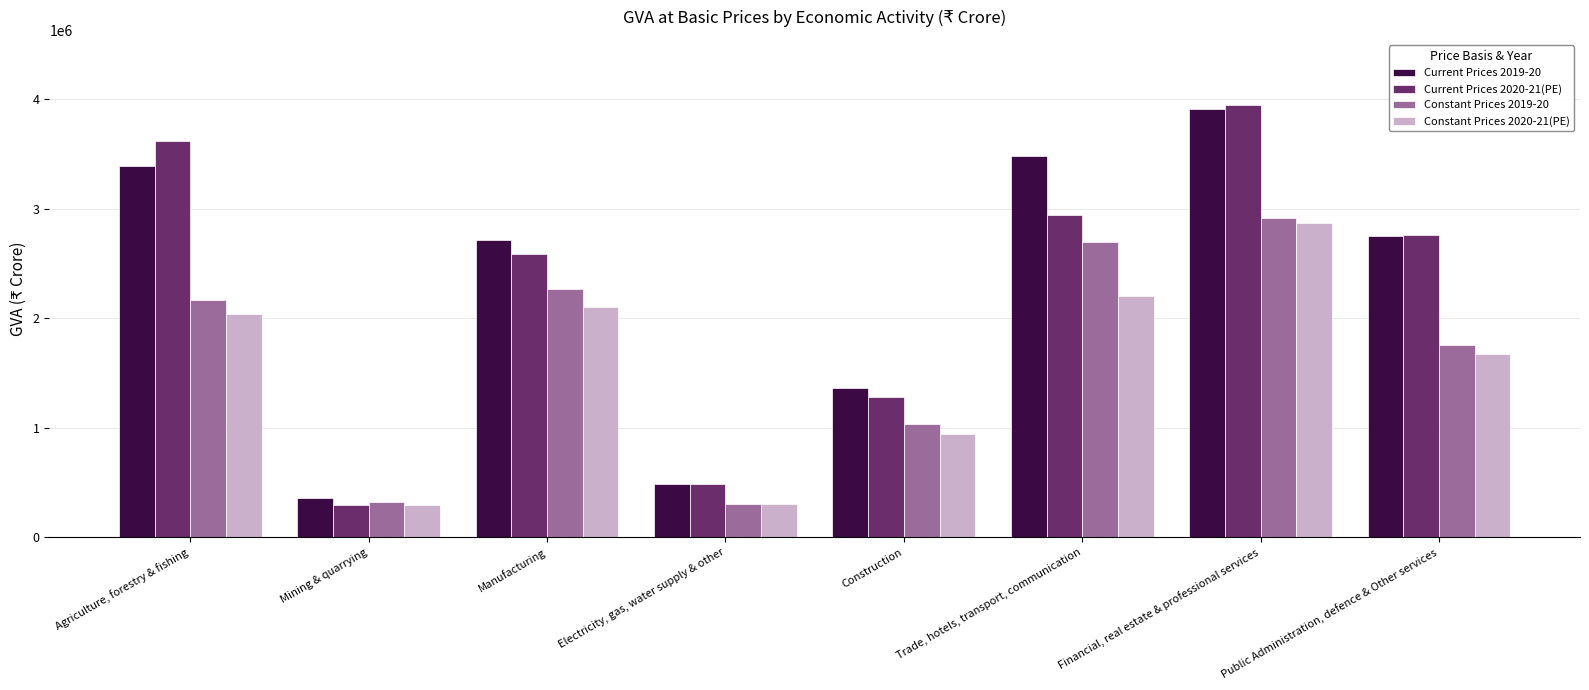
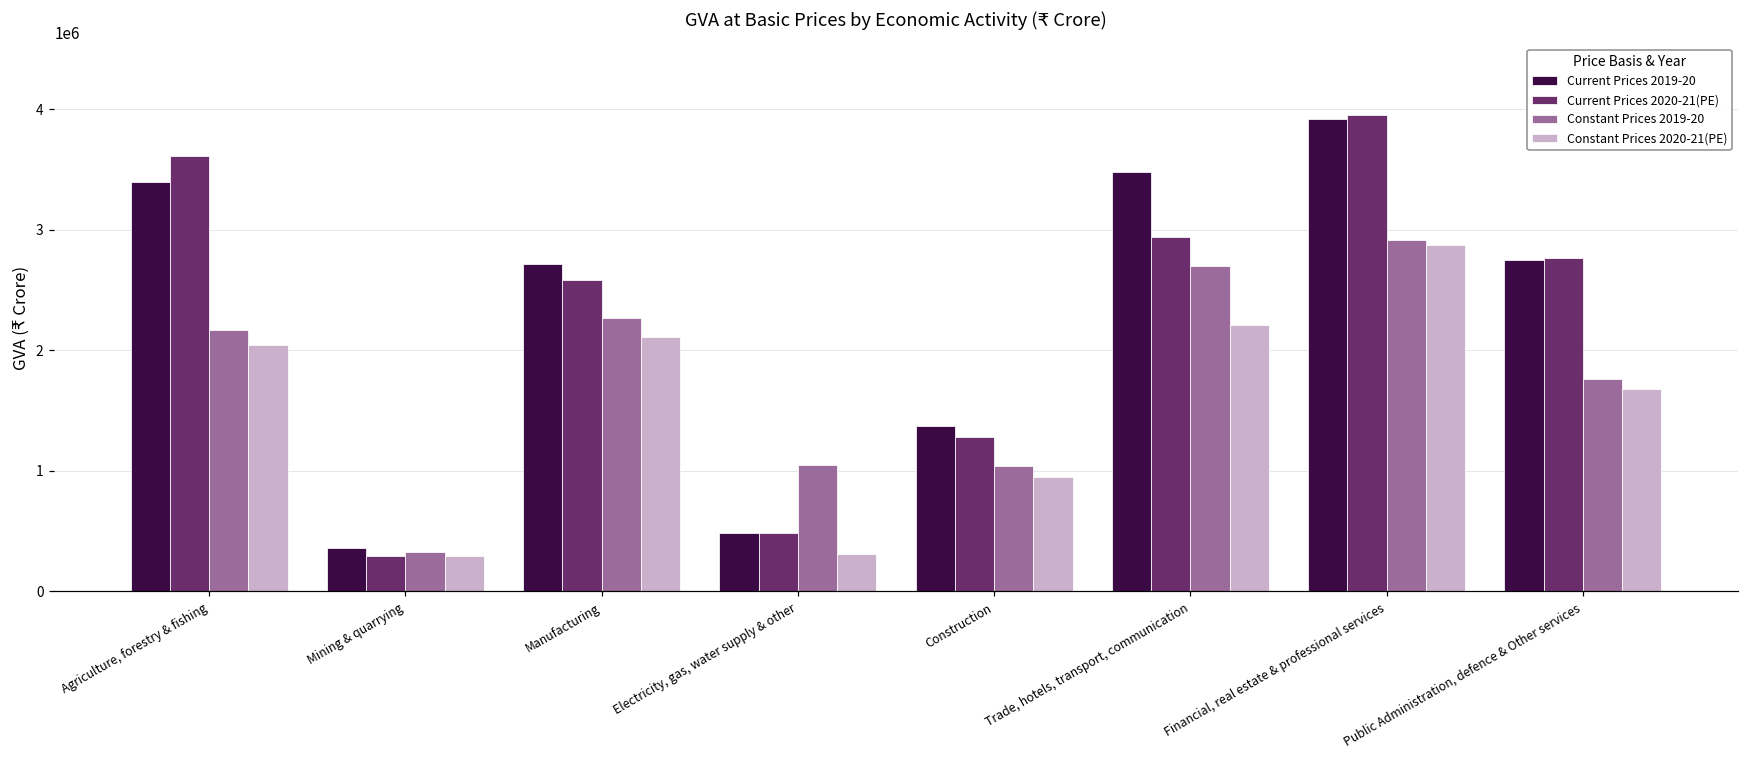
Constant Prices 2019-20, Electricity, gas, water supply & other: 300000 -> 1050000
